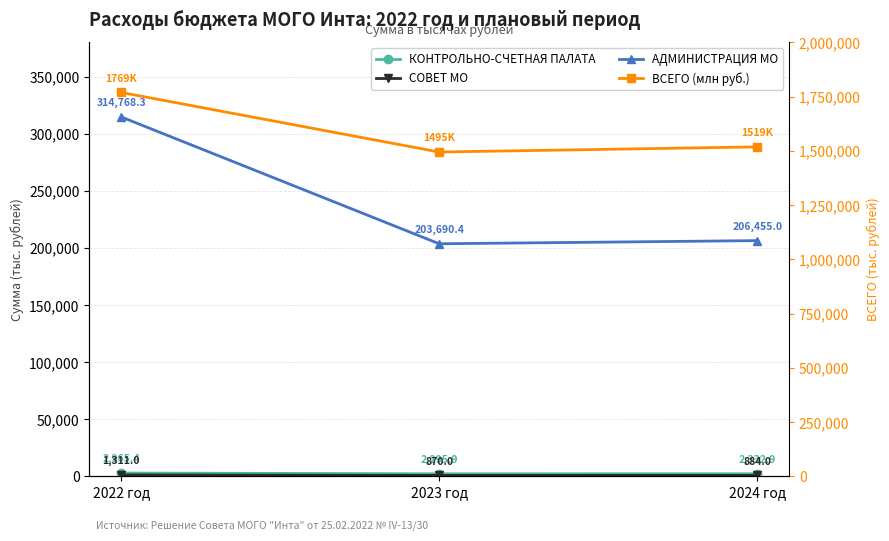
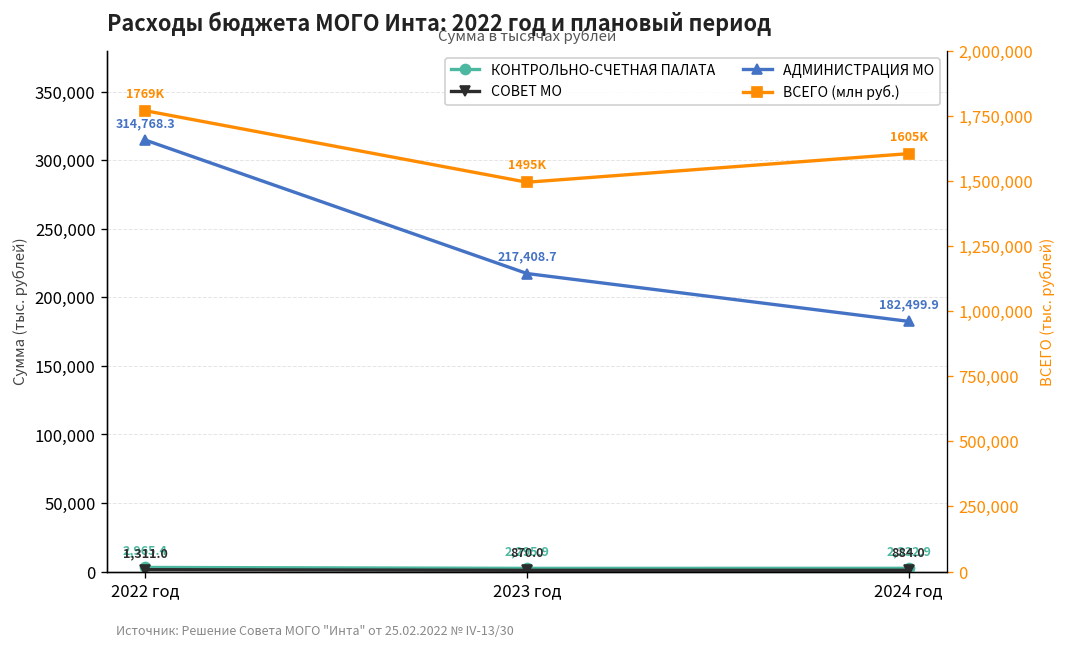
АДМИНИСТРАЦИЯ МО, 2023 год: 203,690.4 -> 217,408.7
АДМИНИСТРАЦИЯ МО, 2024 год: 206,455.0 -> 182,499.9
ВСЕГО (млн руб.), 2024 год: 1519K -> 1605K
